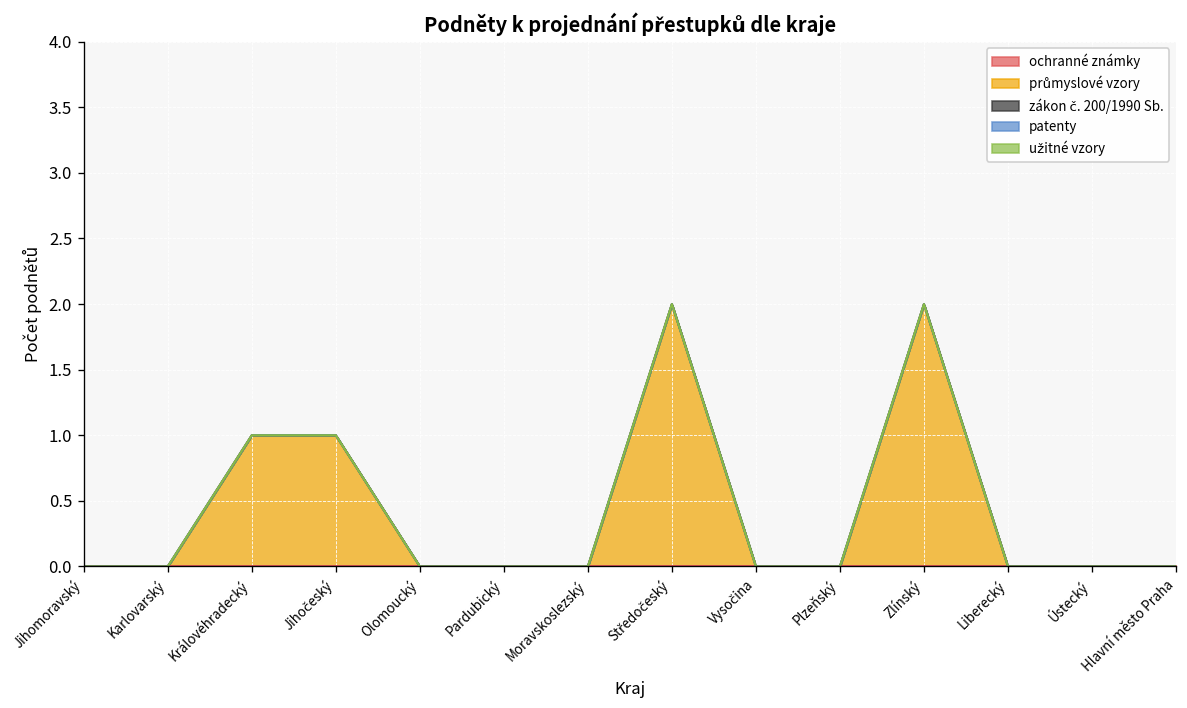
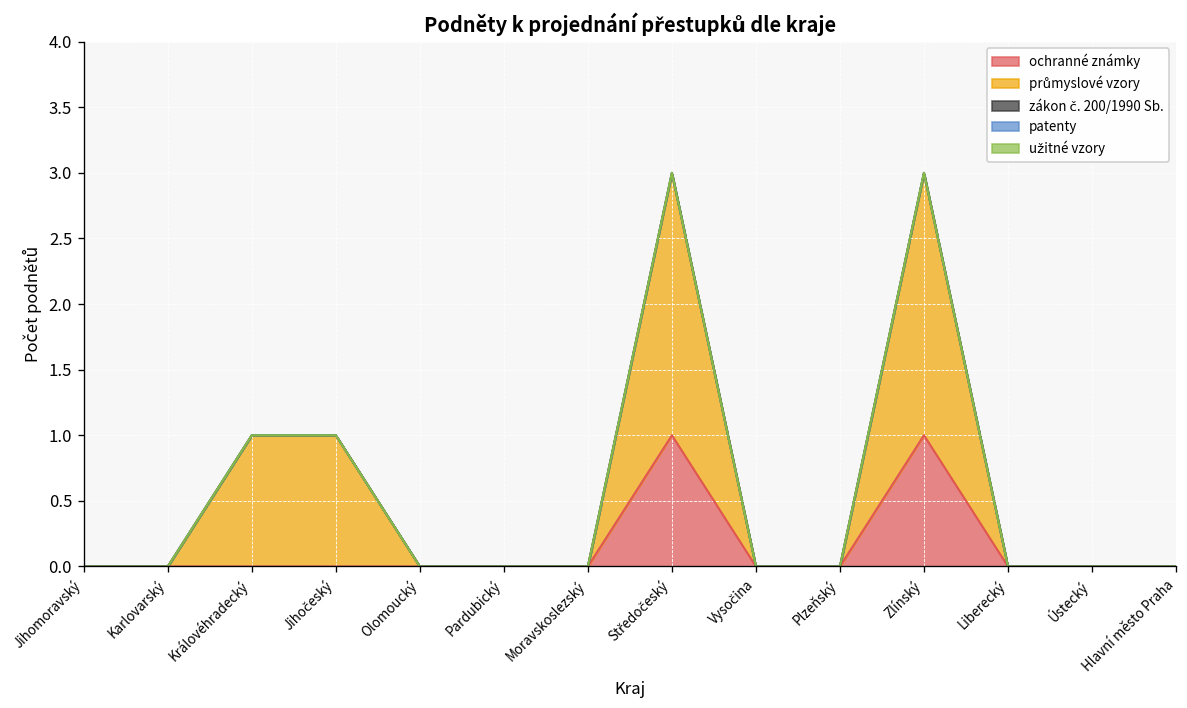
ochranné známky, Středočeský: 0 -> 1
ochranné známky, Zlínský: 0 -> 1
